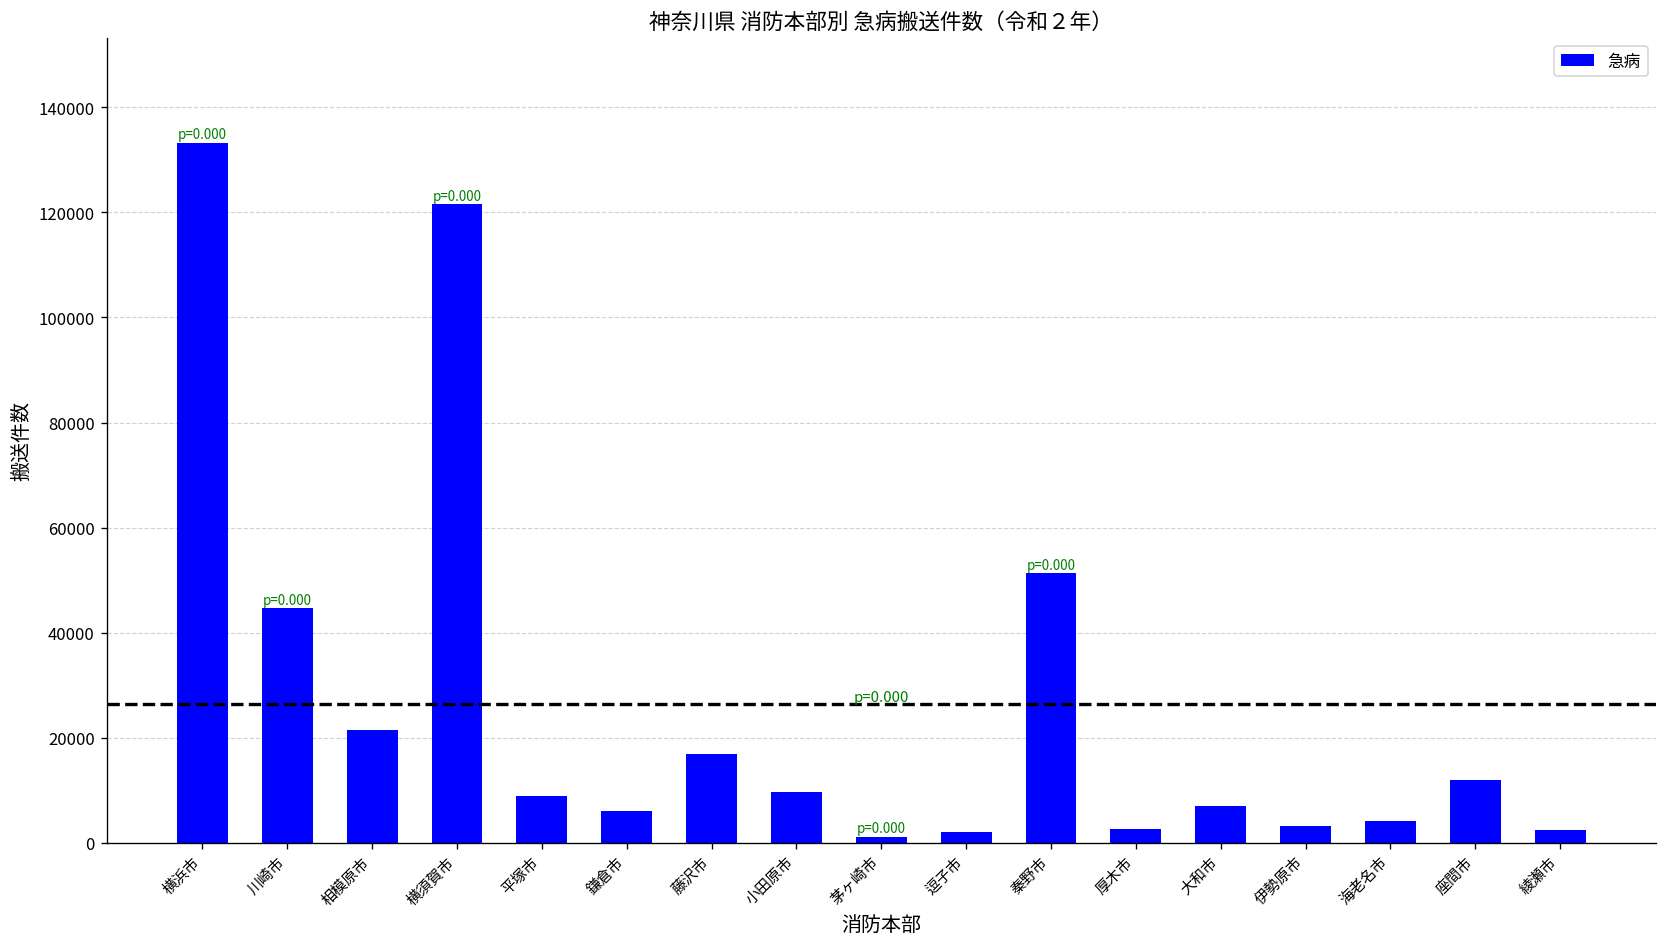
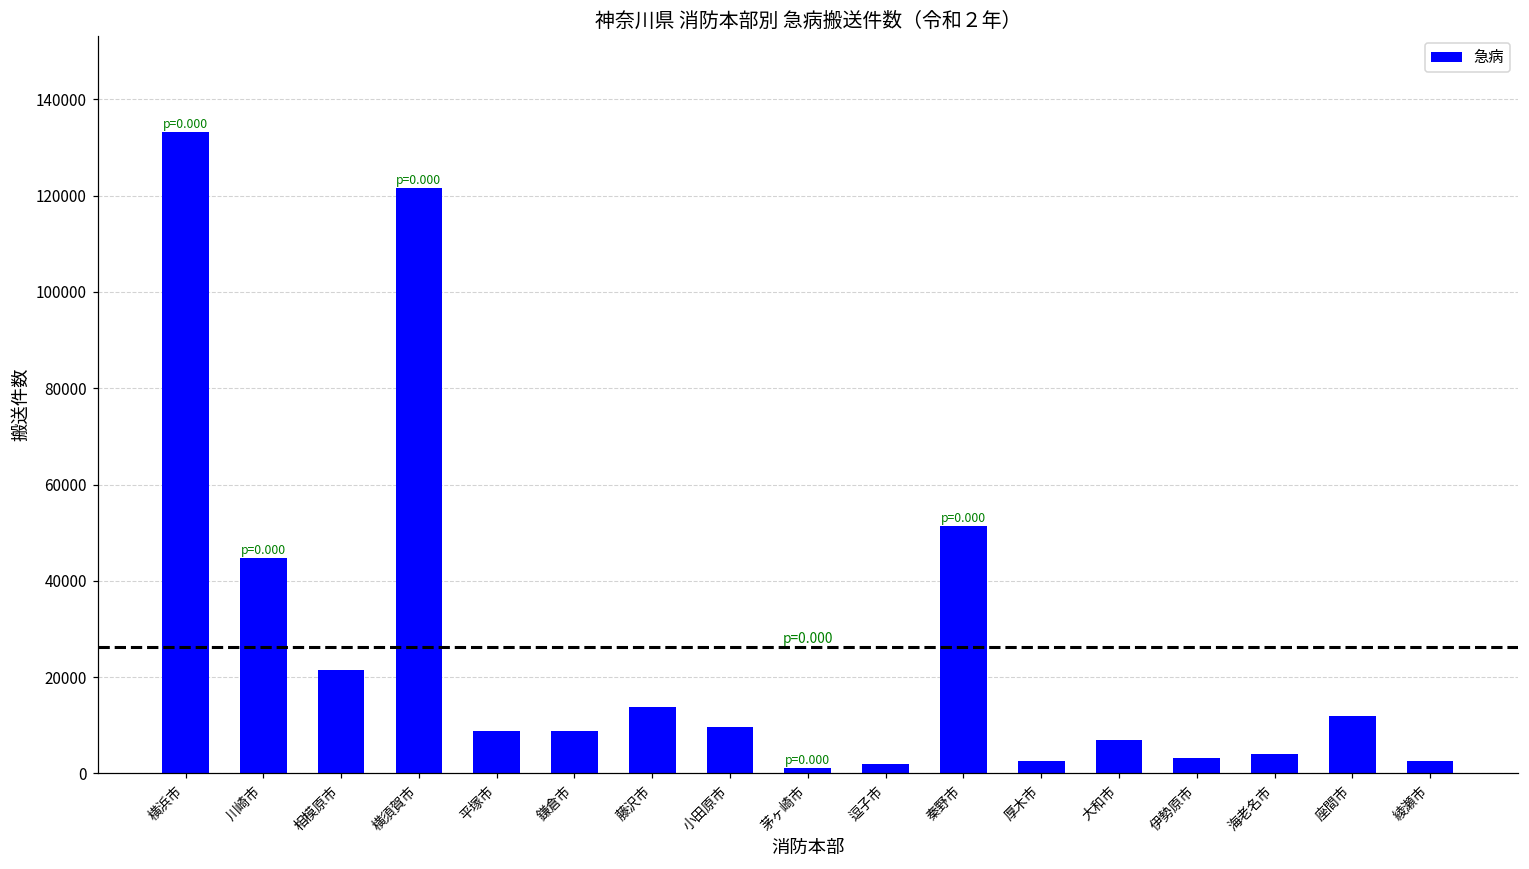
鎌倉市: 6000 -> 9000
藤沢市: 17000 -> 14000
